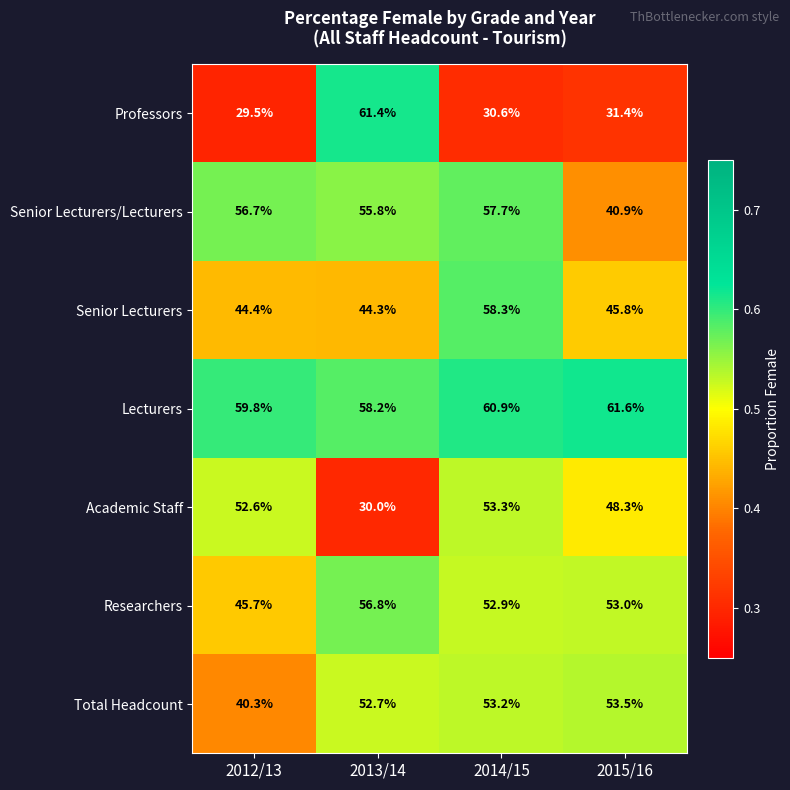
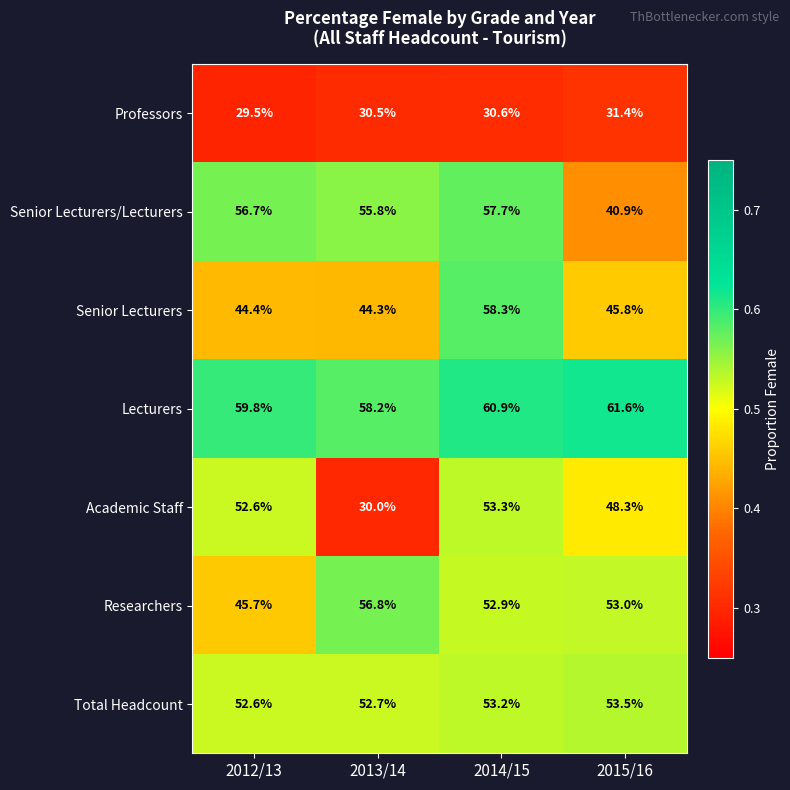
Professors, 2013/14: 61.4% -> 30.5%
Total Headcount, 2012/13: 40.3% -> 52.6%
